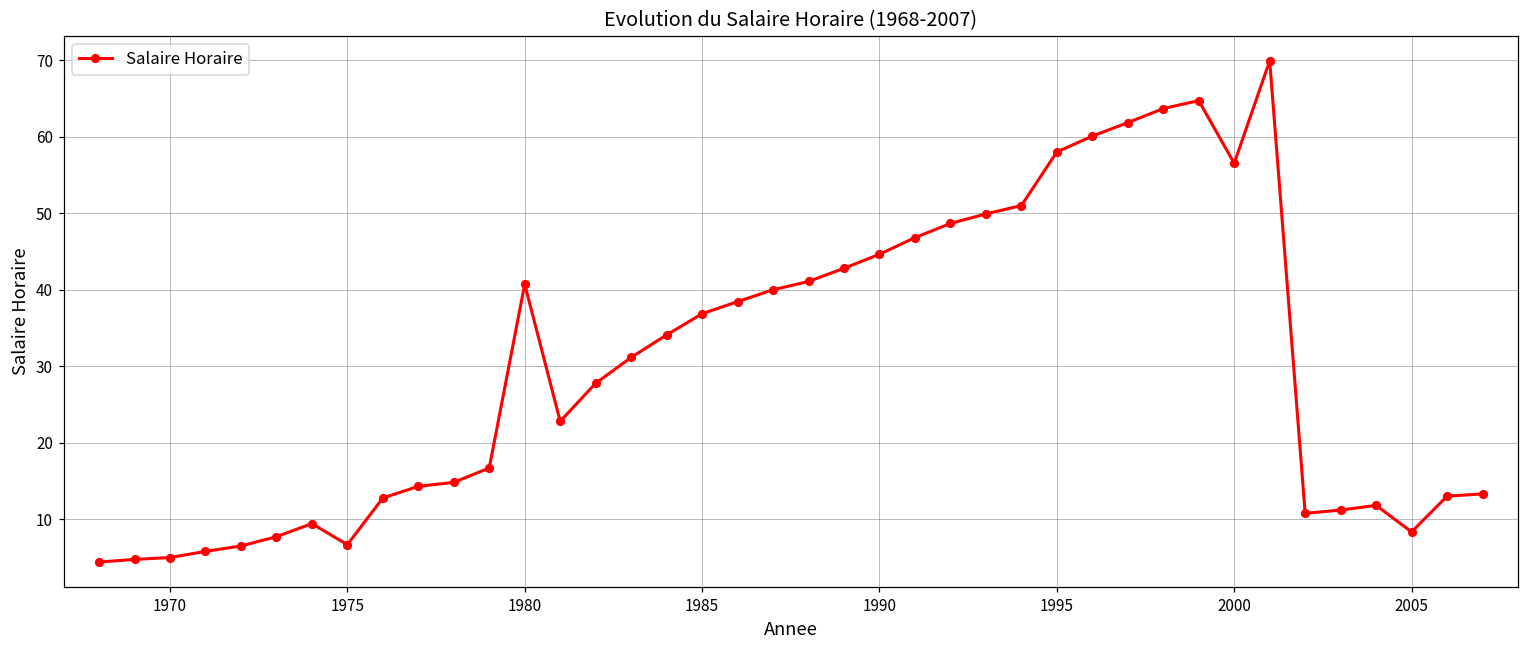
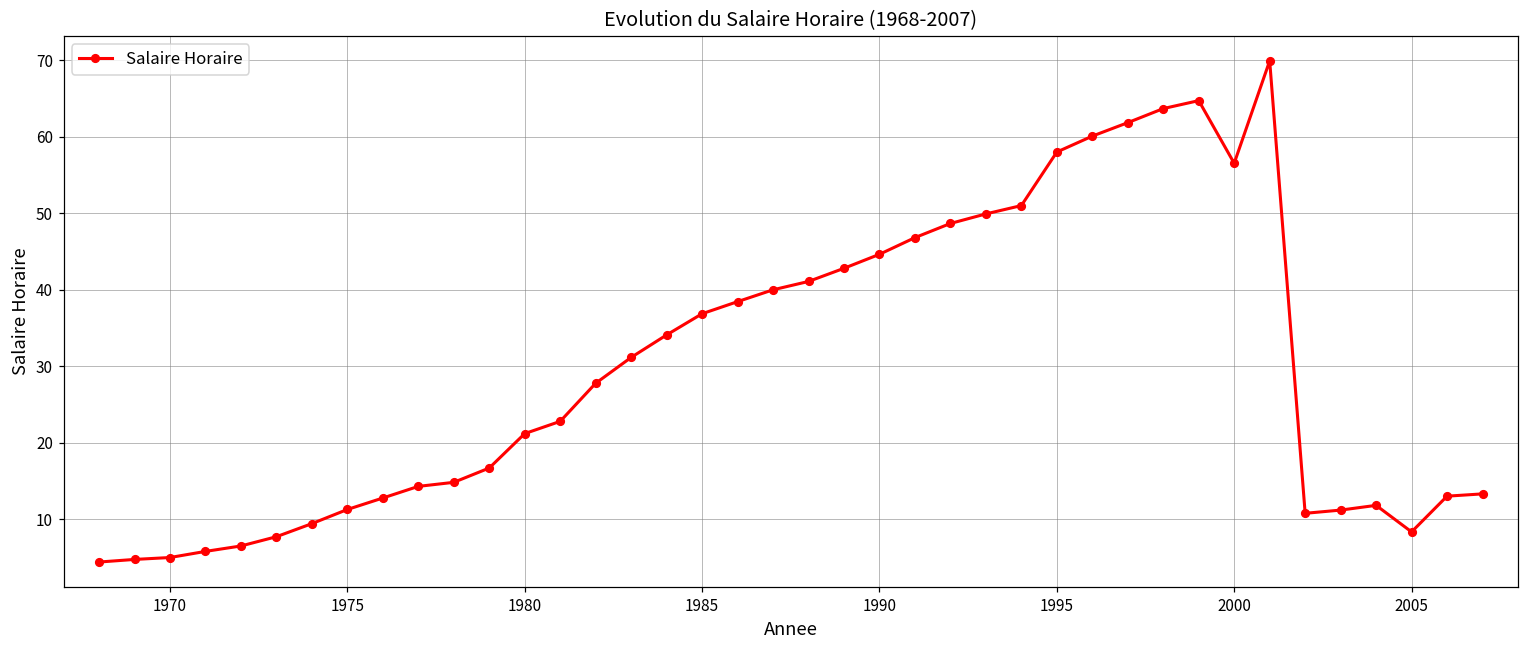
1975: 7 -> 11
1980: 41 -> 21
